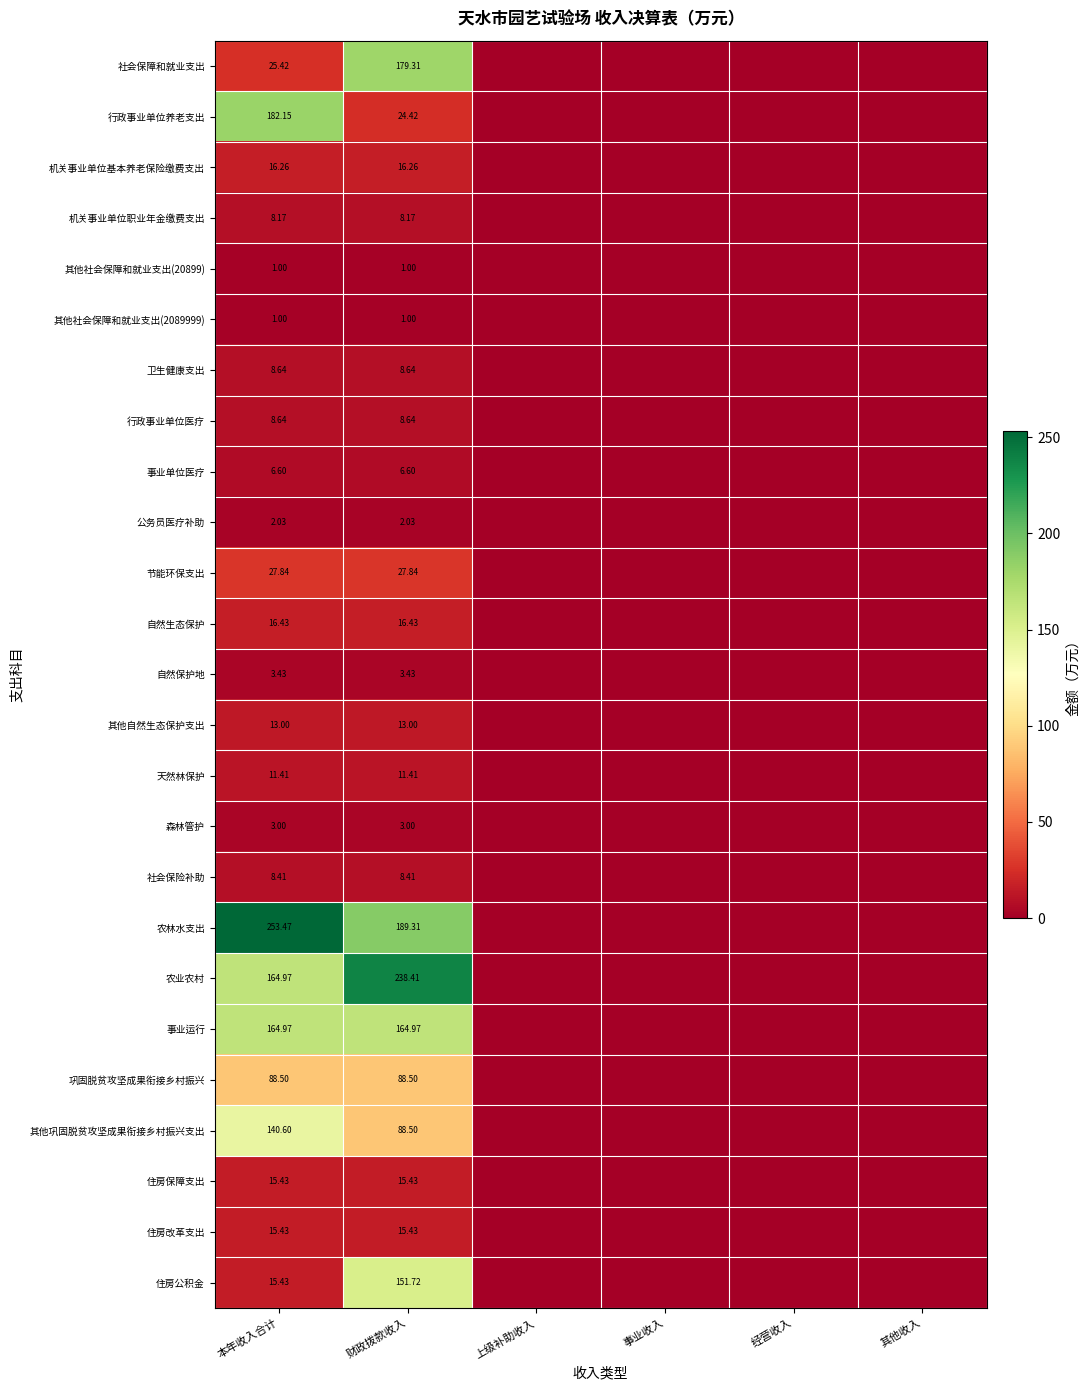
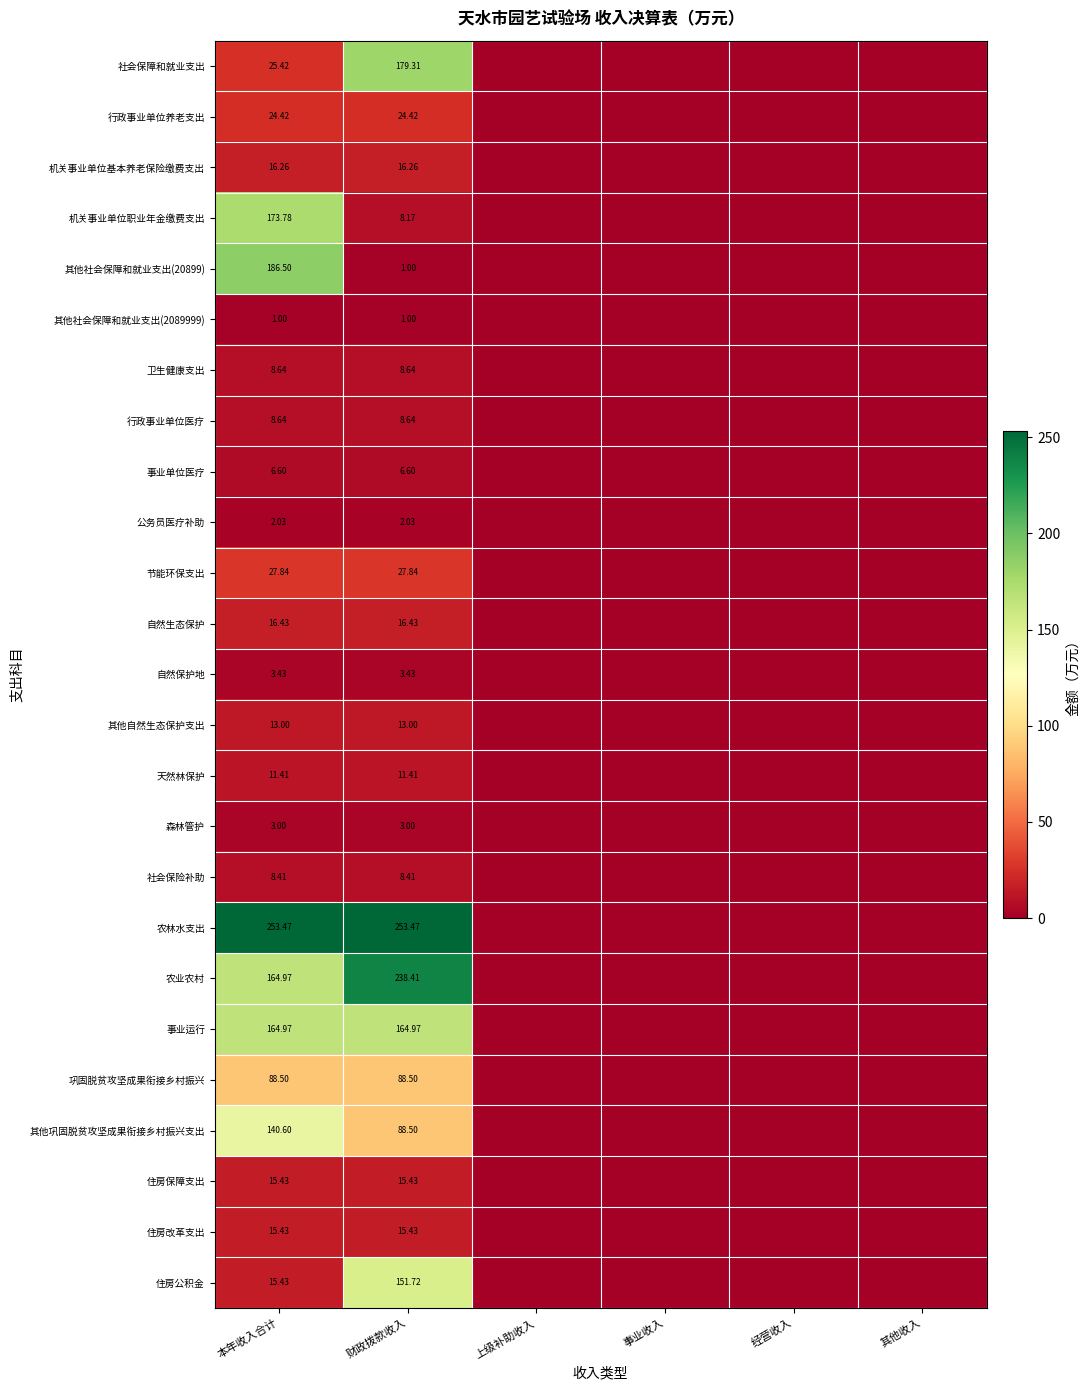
行政事业单位养老支出, 本年收入合计: 182.15 -> 24.42
机关事业单位职业年金缴费支出, 本年收入合计: 8.17 -> 173.78
其他社会保障和就业支出(20899), 本年收入合计: 1.00 -> 186.50
农林水支出, 财政拨款收入: 189.31 -> 253.47
